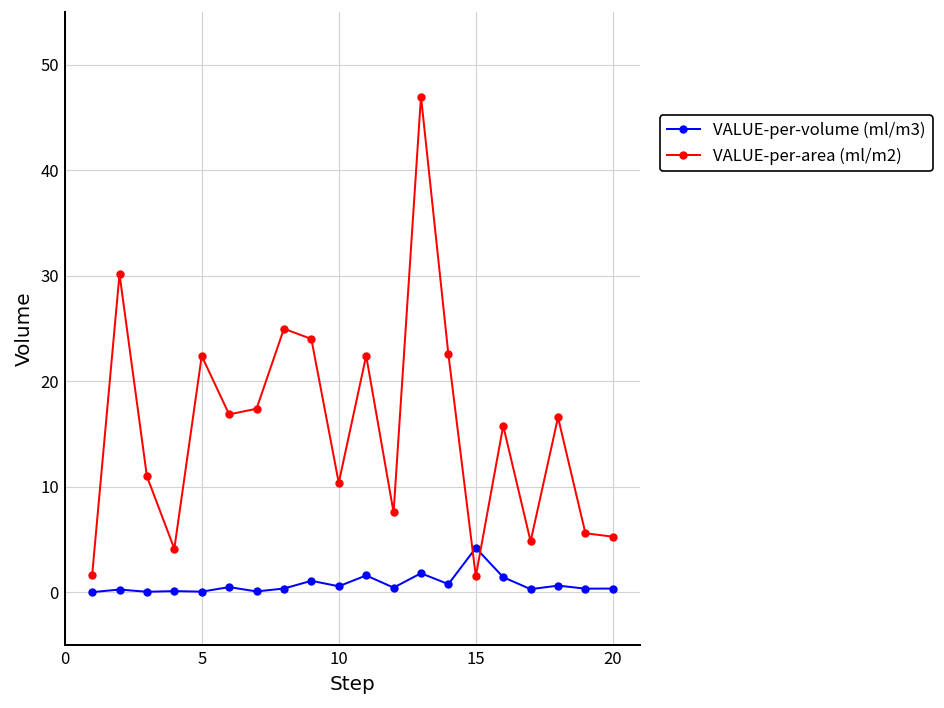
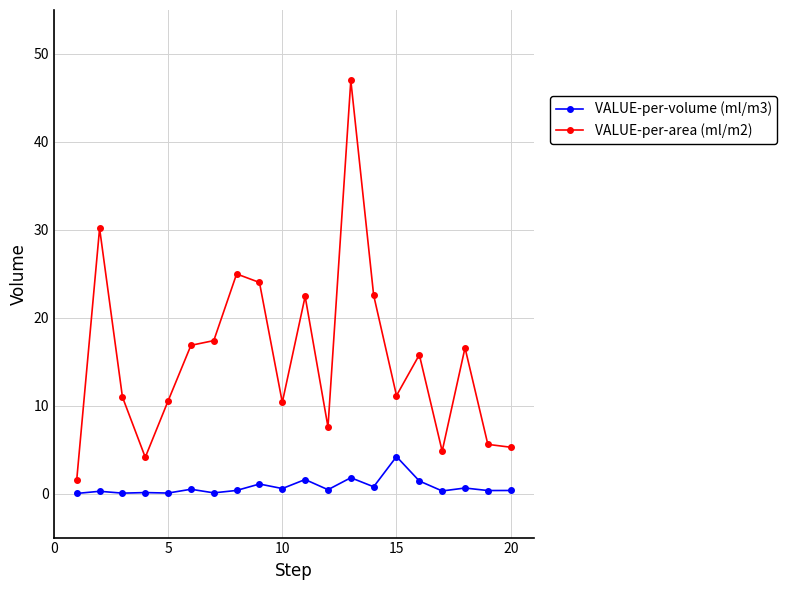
VALUE-per-area (ml/m2), 5: 22 -> 11
VALUE-per-area (ml/m2), 15: 2 -> 11
